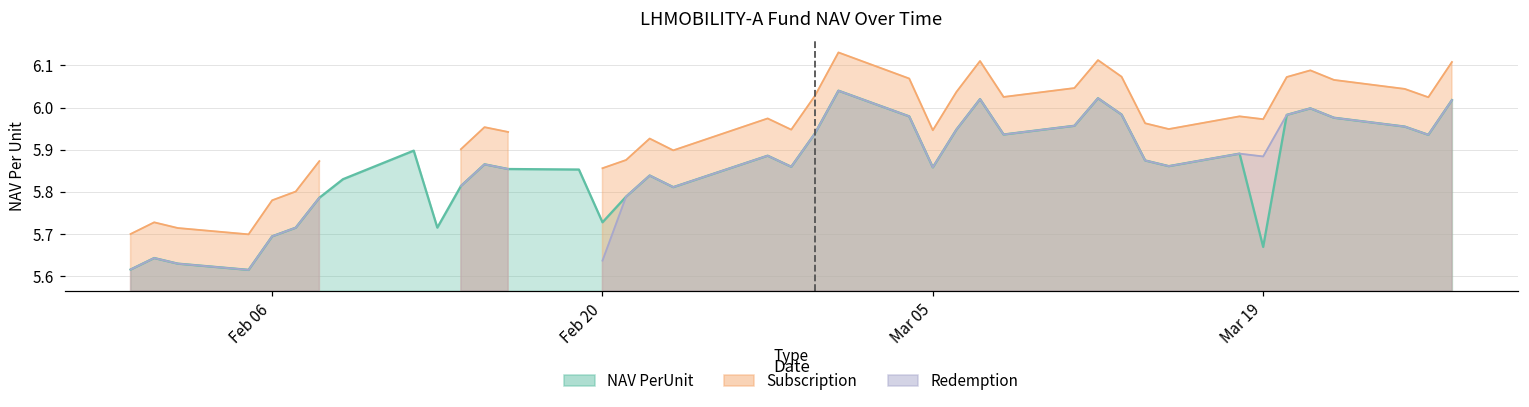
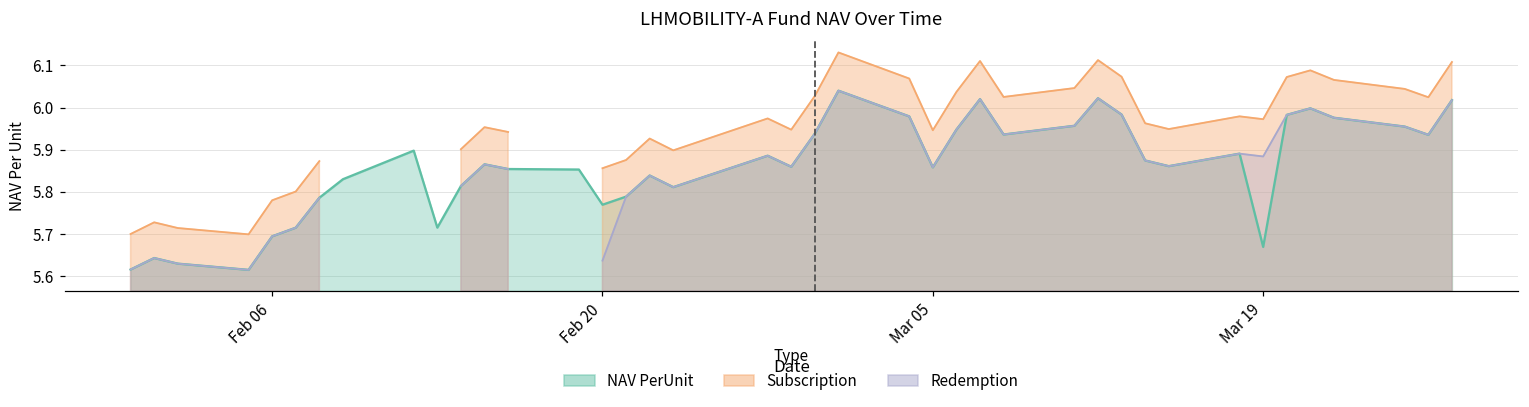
NAV PerUnit, Feb 20: 5.73 -> 5.77
